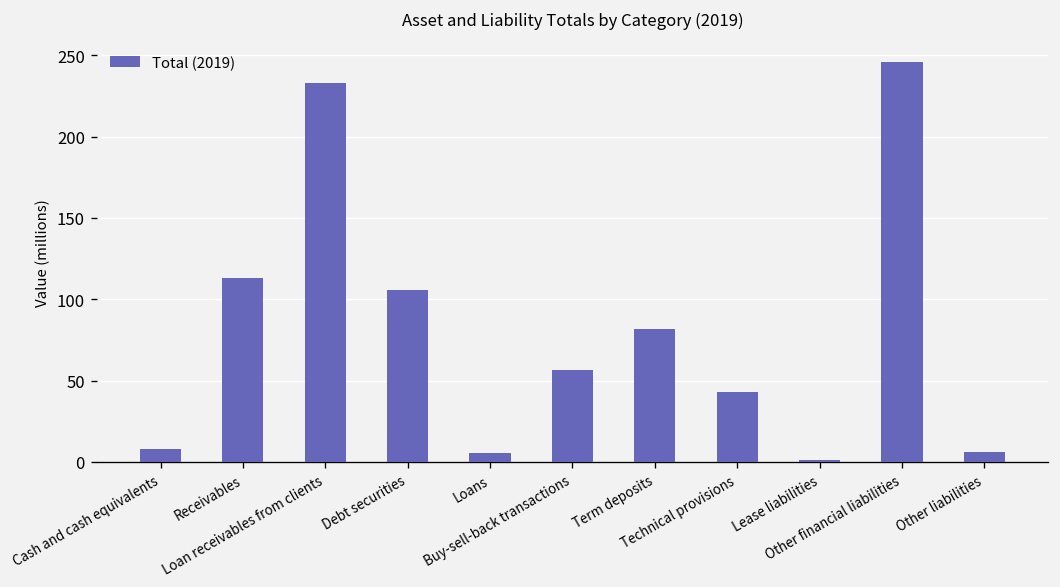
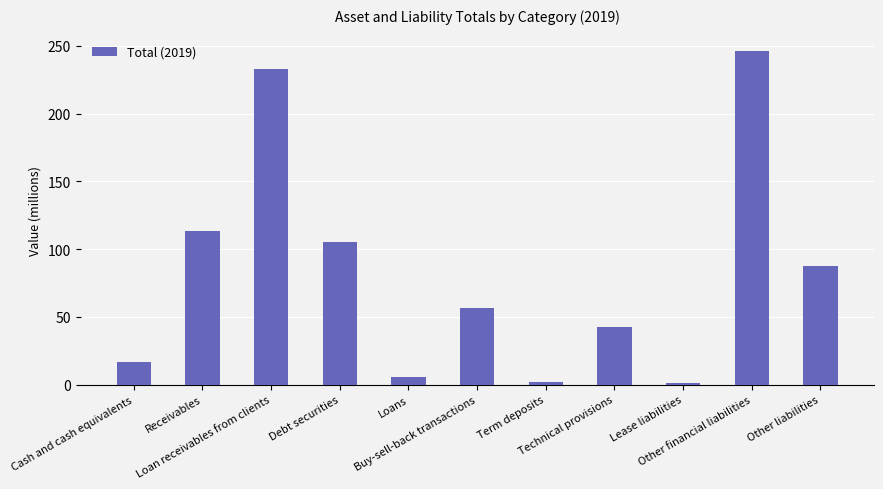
Cash and cash equivalents: 8 -> 17
Term deposits: 82 -> 2
Other liabilities: 6 -> 87
